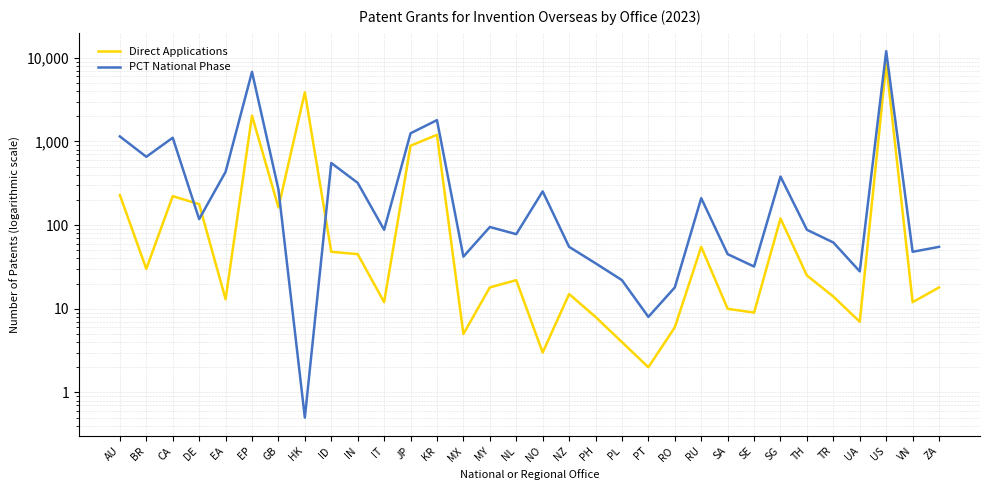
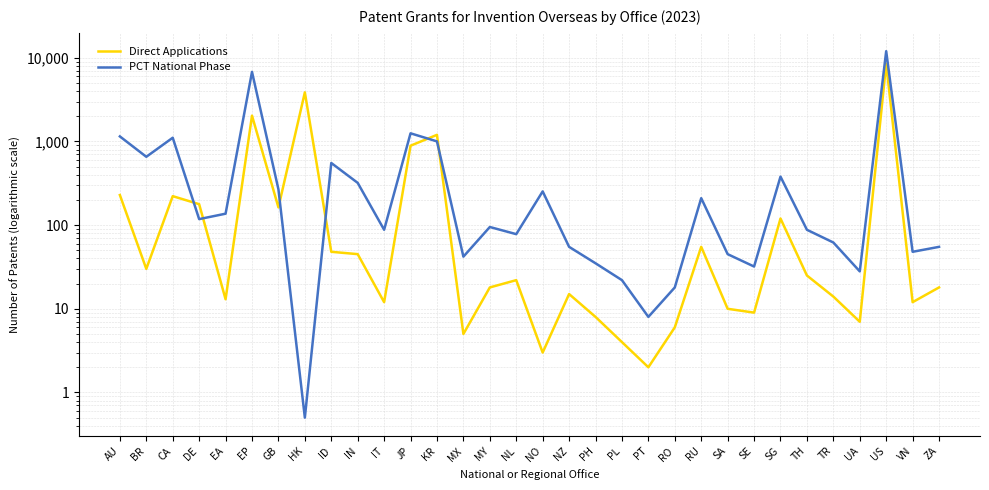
PCT National Phase, EA: 400 -> 140
PCT National Phase, KR: 1,800 -> 1,000
